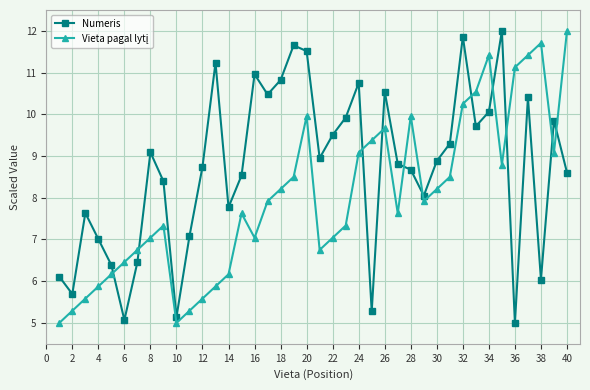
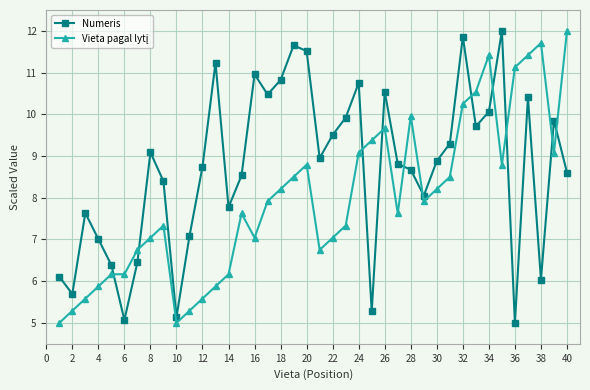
Vieta pagal lytį, 6: 6.5 -> 6.2
Vieta pagal lytį, 20: 10.0 -> 8.8
